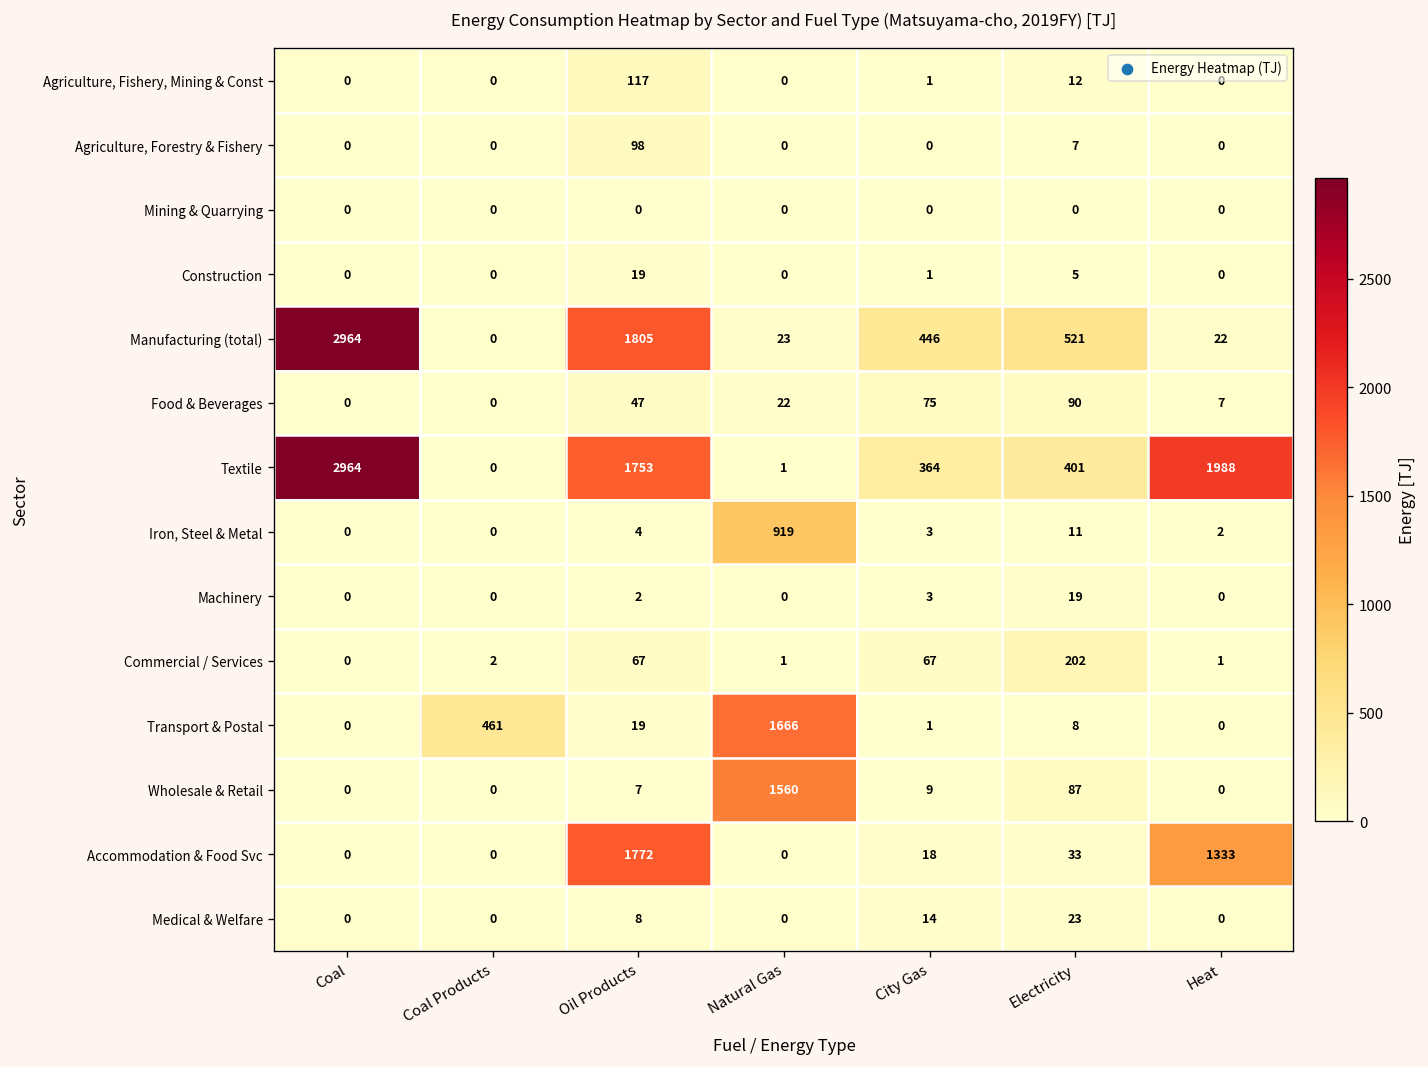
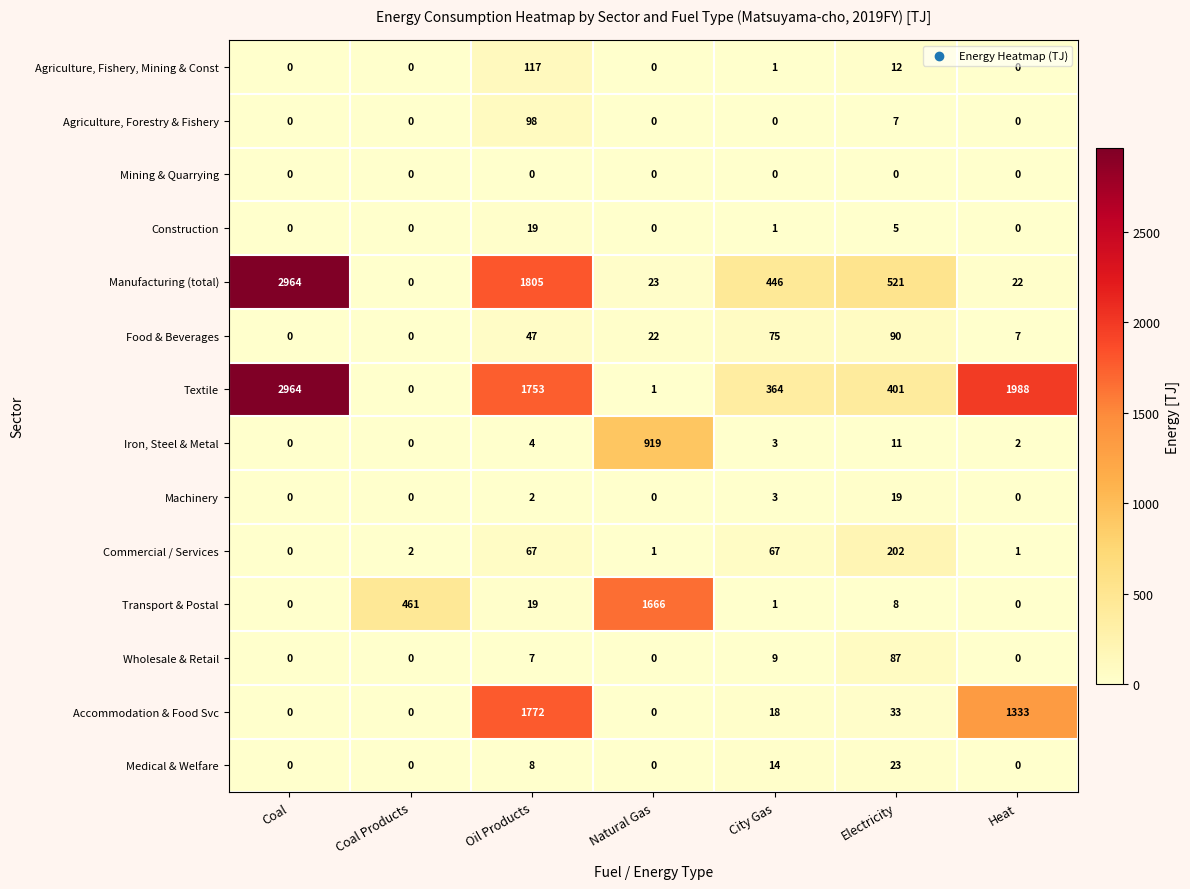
Wholesale & Retail, Natural Gas: 1560 -> 0
